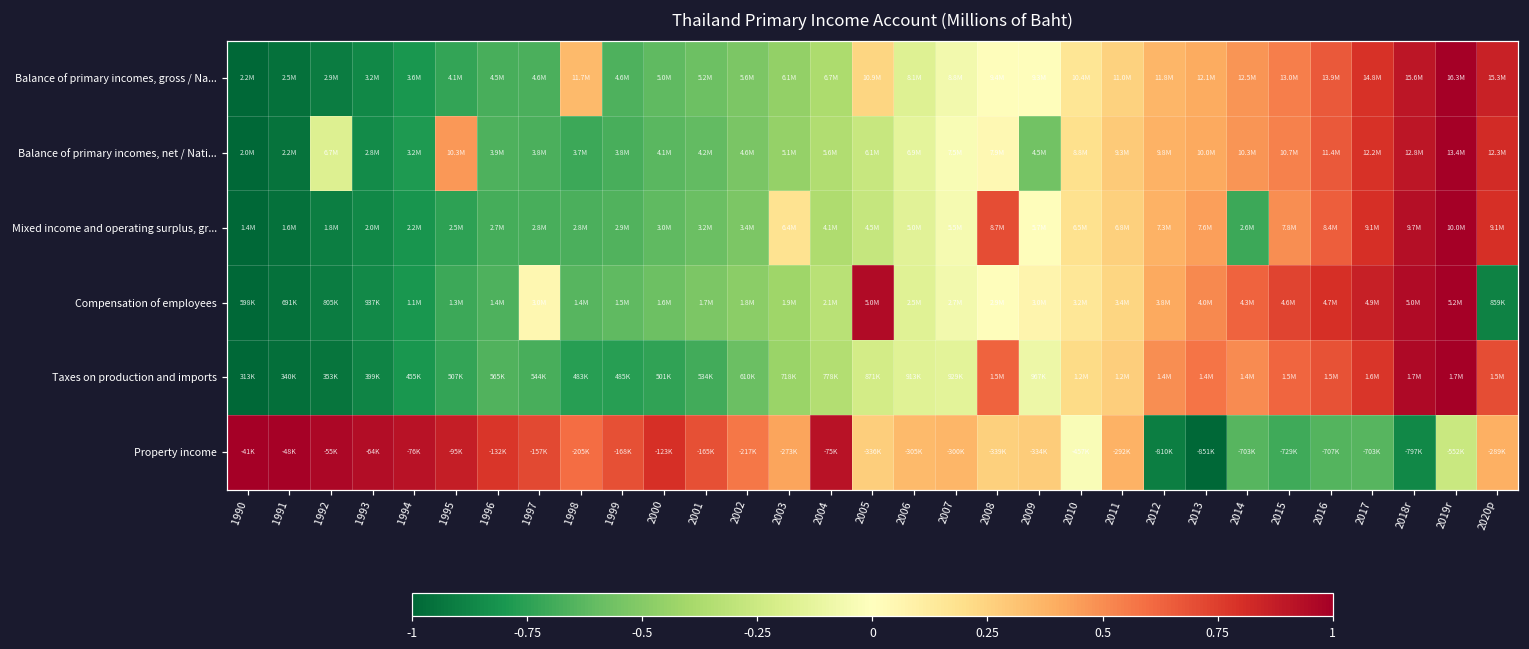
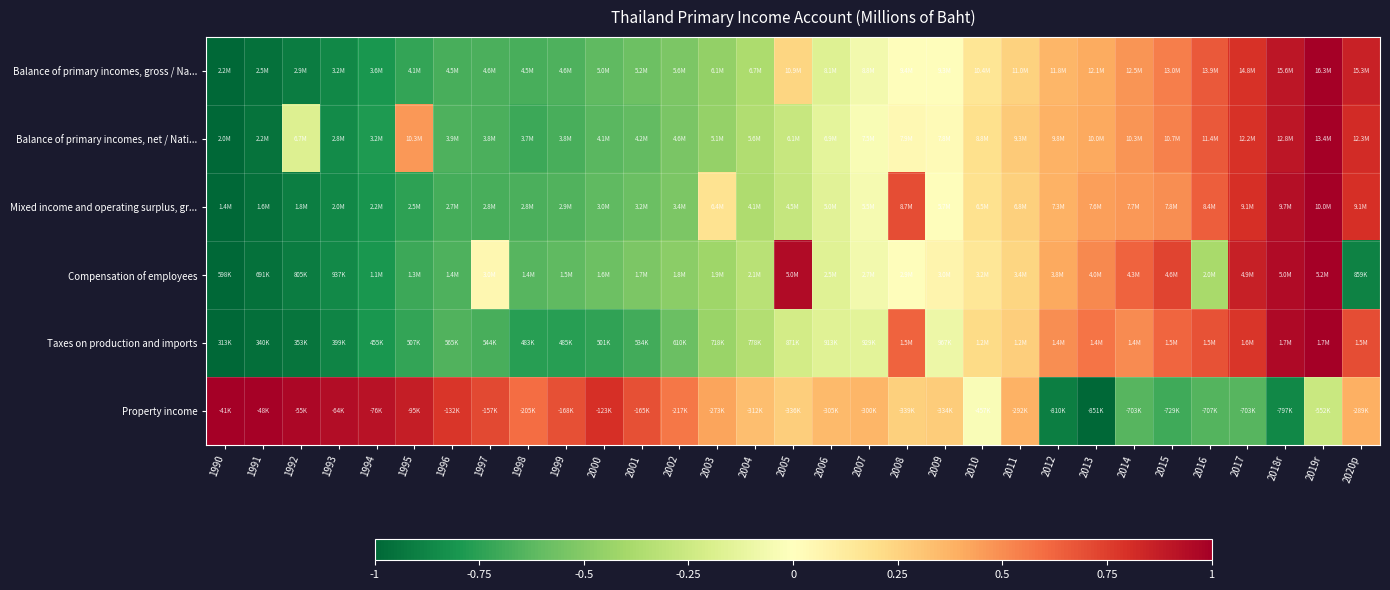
Balance of primary incomes, gross / Na..., 1998: 11.7M -> 4.5M
Balance of primary incomes, net / Nati..., 2009: 4.5M -> 7.8M
Mixed income and operating surplus, gr..., 2014: 2.6M -> 7.7M
Compensation of employees, 2016: 4.7M -> 2.0M
Property income, 2004: -75K -> -312K
